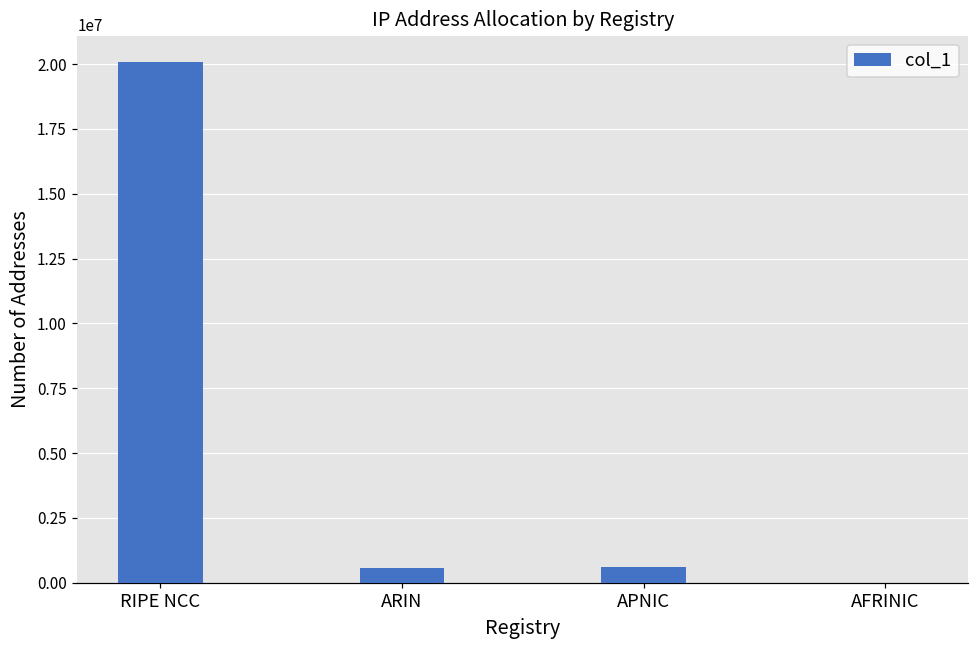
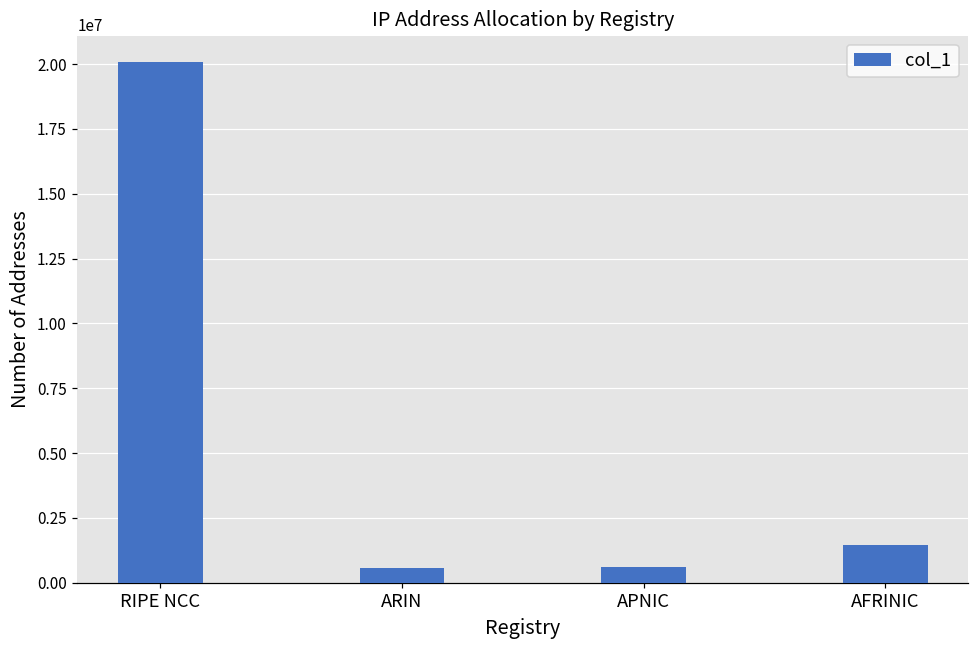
AFRINIC: 0 -> 1500000
